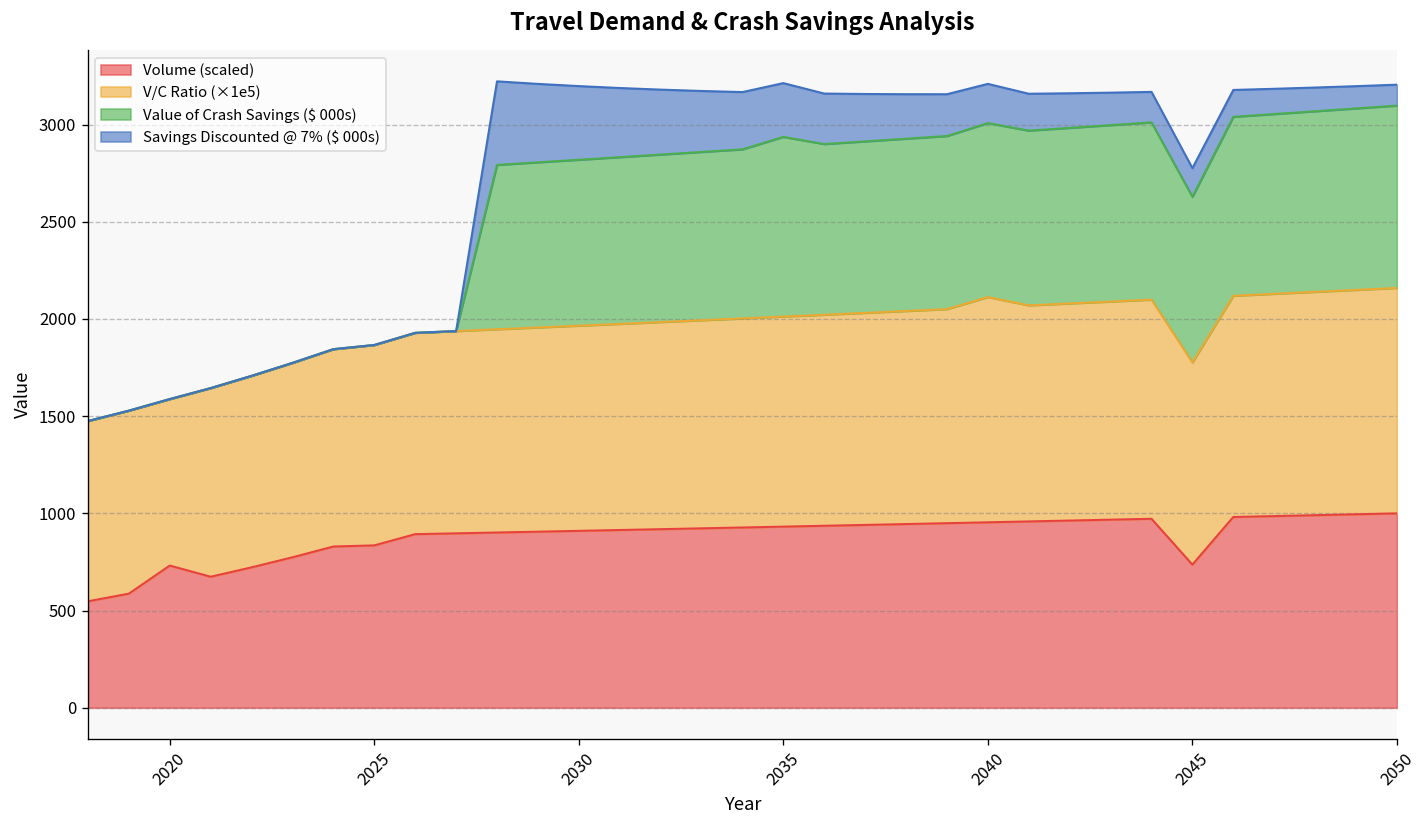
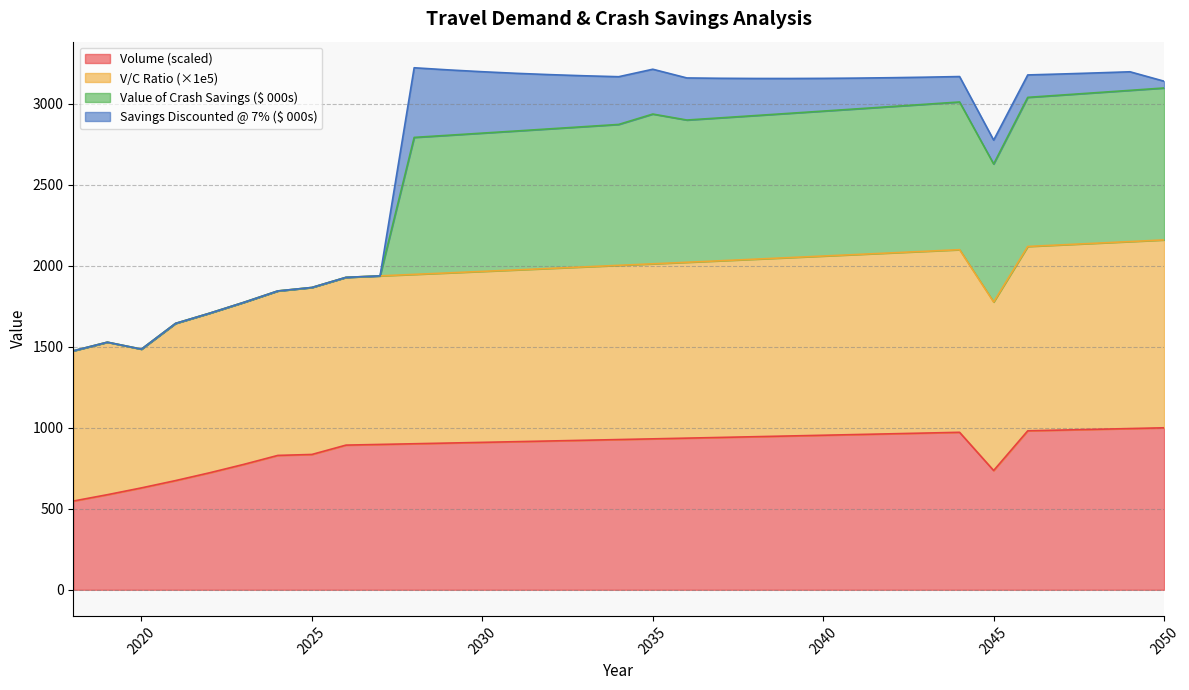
Volume (scaled), 2020: 730 -> 630
V/C Ratio (×1e5), 2040: 1160 -> 1110
Savings Discounted @ 7% ($ 000s), 2050: 110 -> 40
